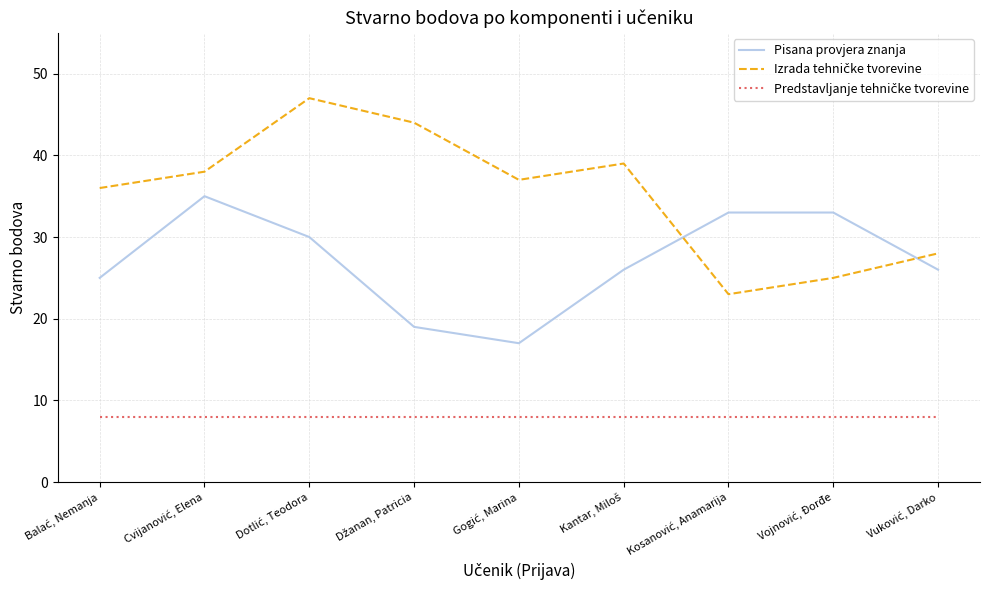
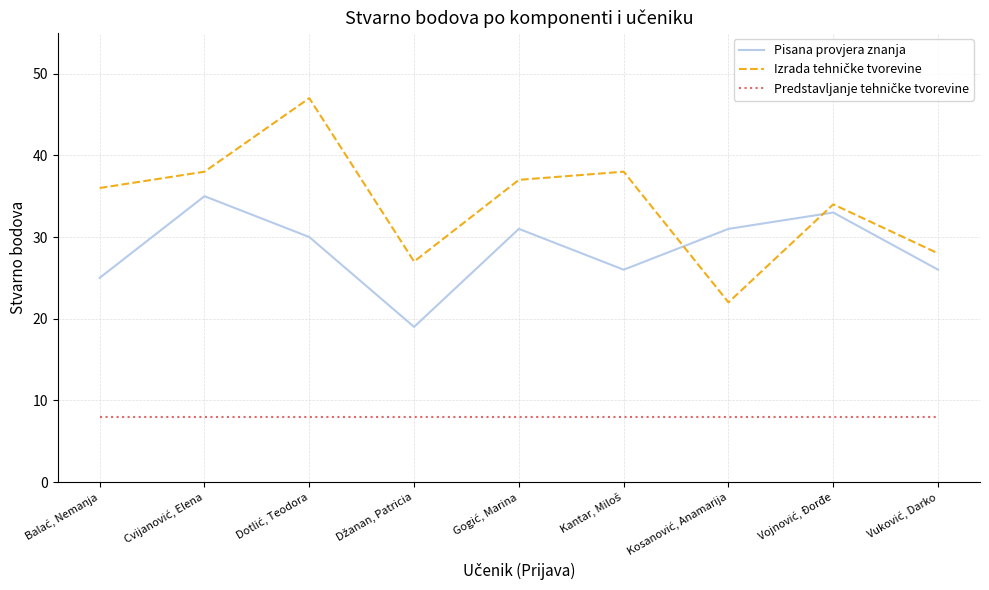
Izrada tehničke tvorevine, Džanan, Patricia: 44 -> 27
Pisana provjera znanja, Gogić, Marina: 17 -> 31
Izrada tehničke tvorevine, Kantar, Miloš: 39 -> 38
Pisana provjera znanja, Kosanović, Anamarija: 33 -> 31
Izrada tehničke tvorevine, Kosanović, Anamarija: 23 -> 22
Izrada tehničke tvorevine, Vojnović, Đorđe: 25 -> 34
